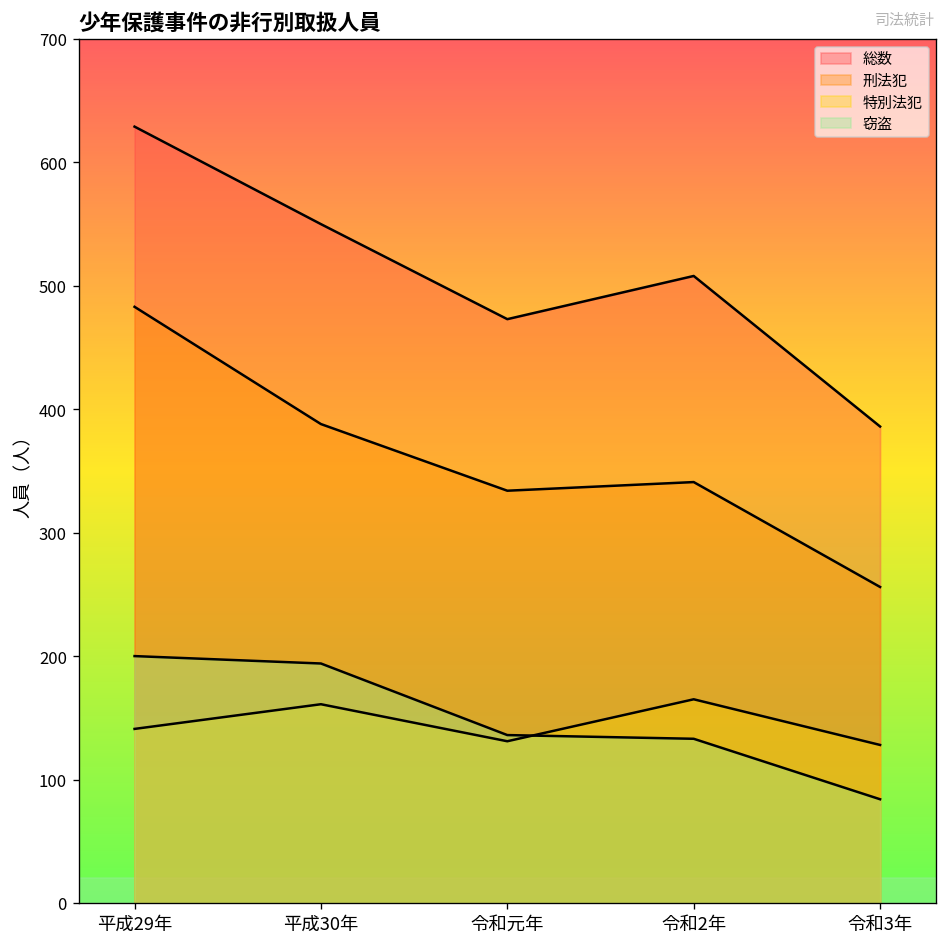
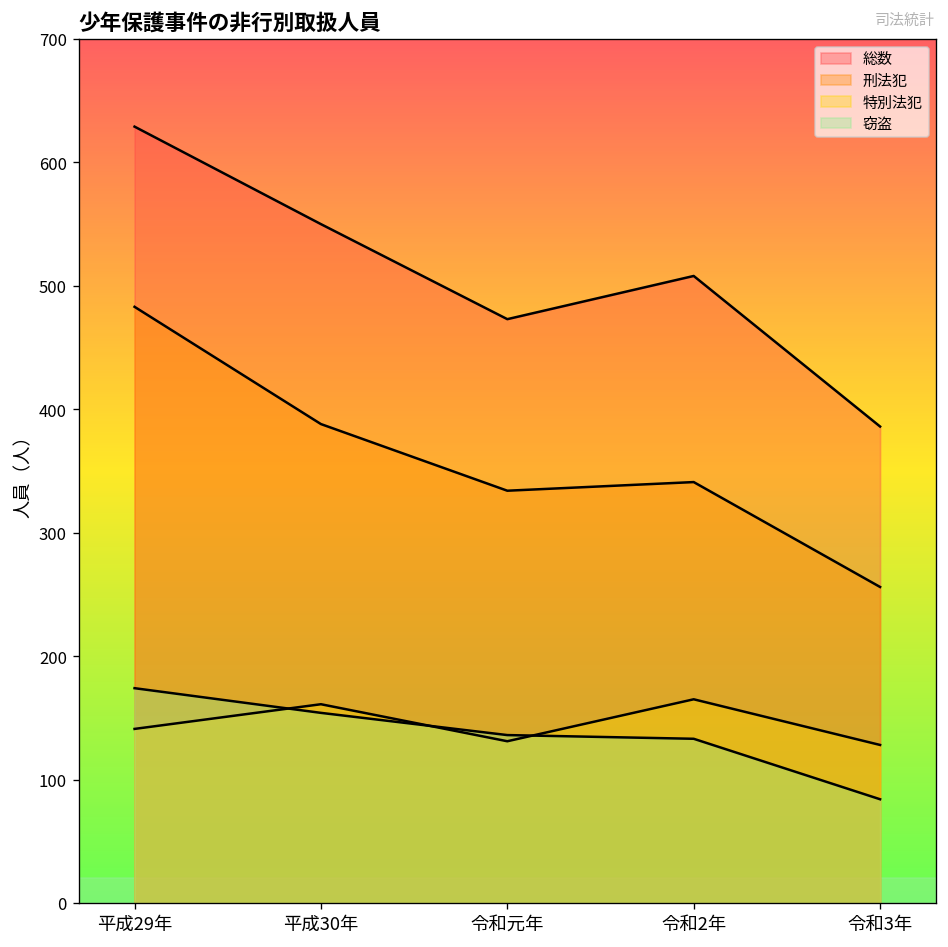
窃盗, 平成29年: 200 -> 174
窃盗, 平成30年: 194 -> 154
